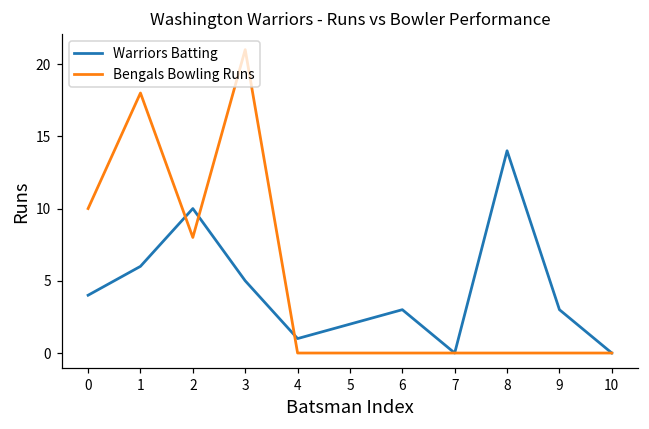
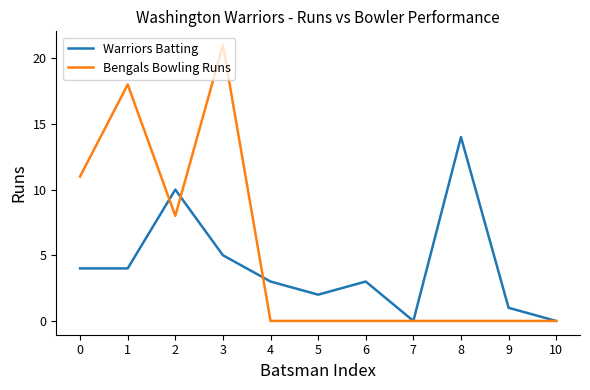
Bengals Bowling Runs, 0: 10 -> 11
Warriors Batting, 1: 6 -> 4
Warriors Batting, 4: 1 -> 3
Warriors Batting, 9: 3 -> 1
